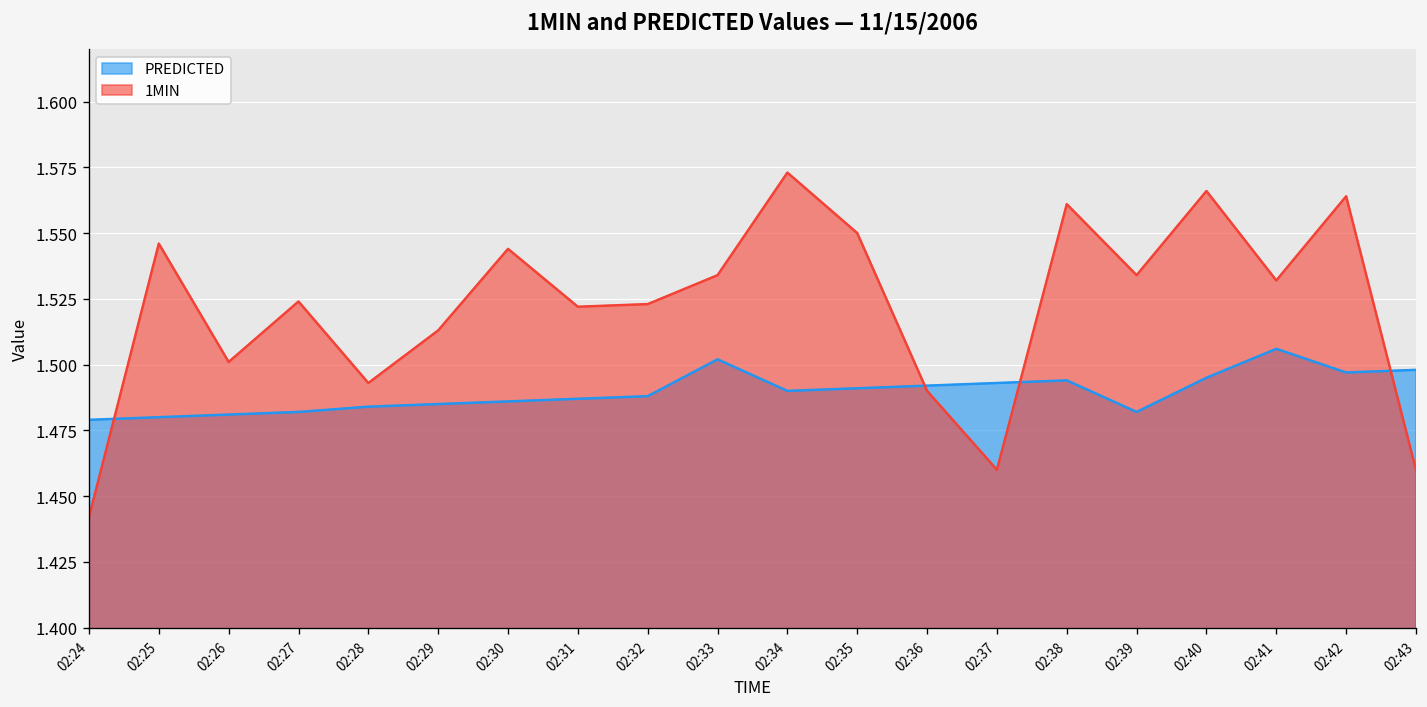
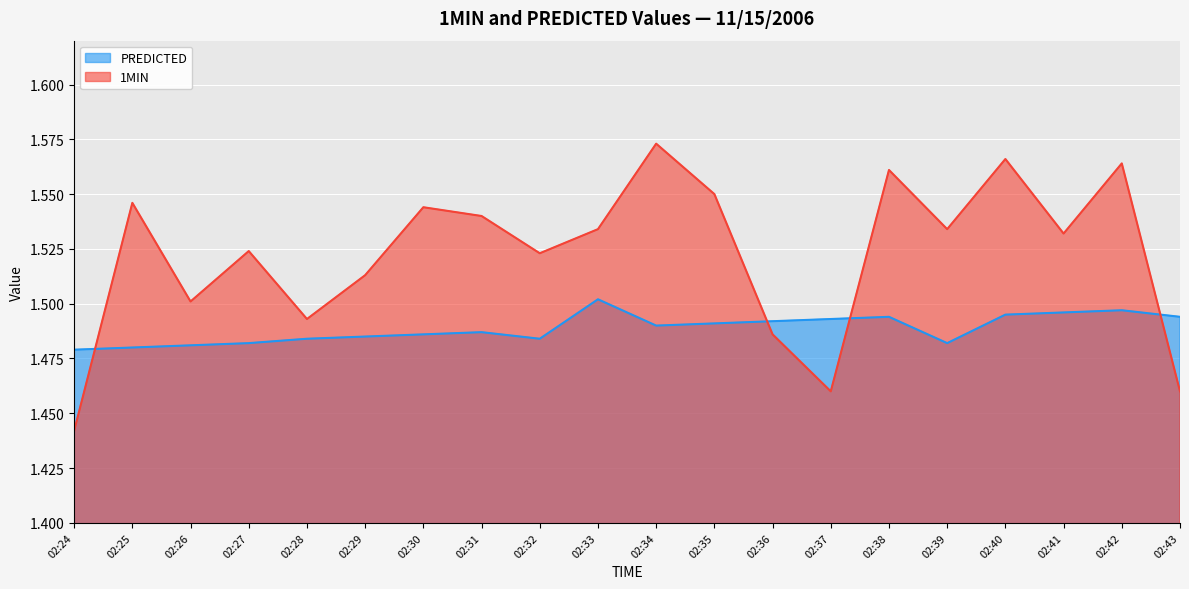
1MIN, 02:31: 1.522 -> 1.540
PREDICTED, 02:32: 1.488 -> 1.484
1MIN, 02:36: 1.490 -> 1.486
PREDICTED, 02:41: 1.506 -> 1.496
PREDICTED, 02:43: 1.498 -> 1.494
